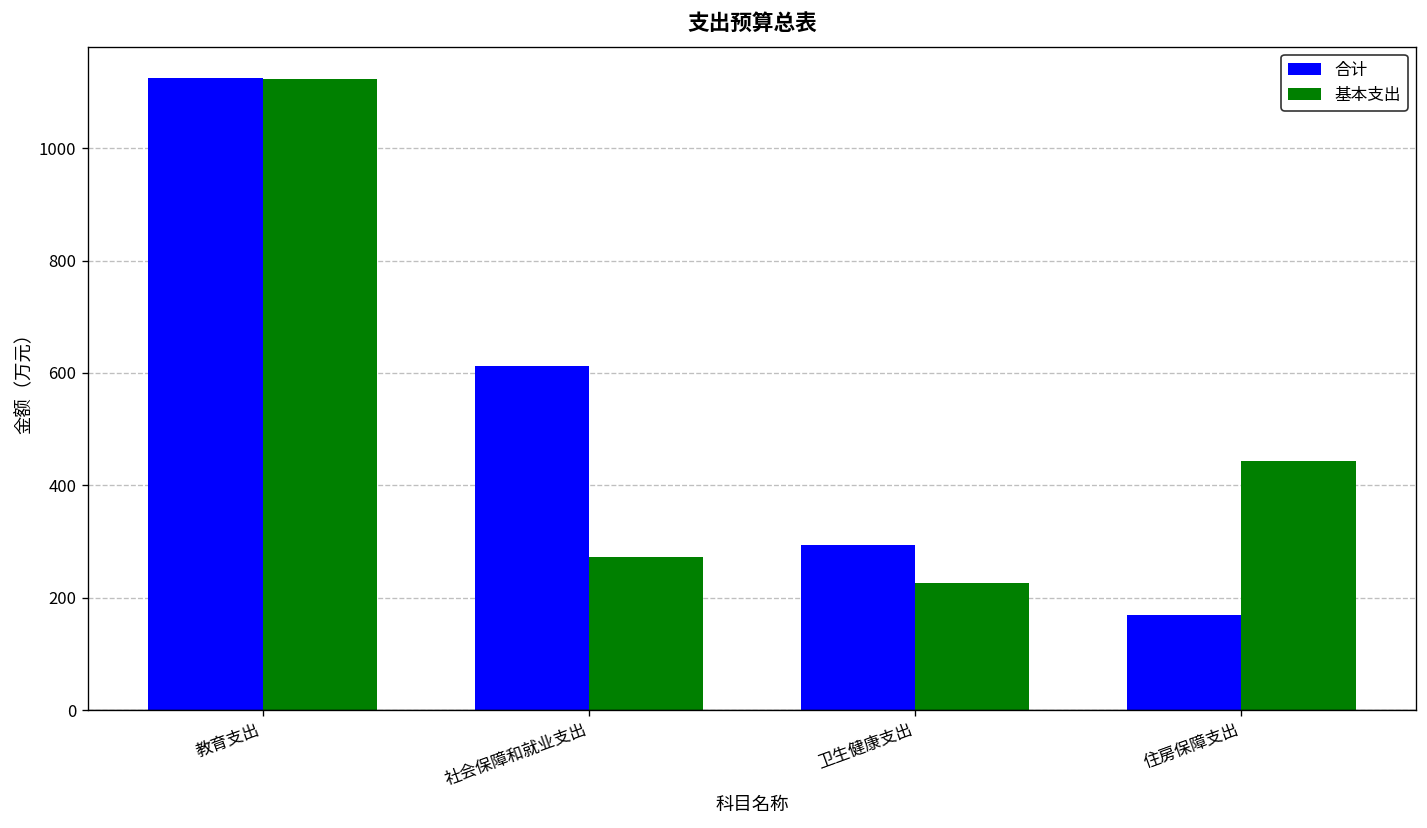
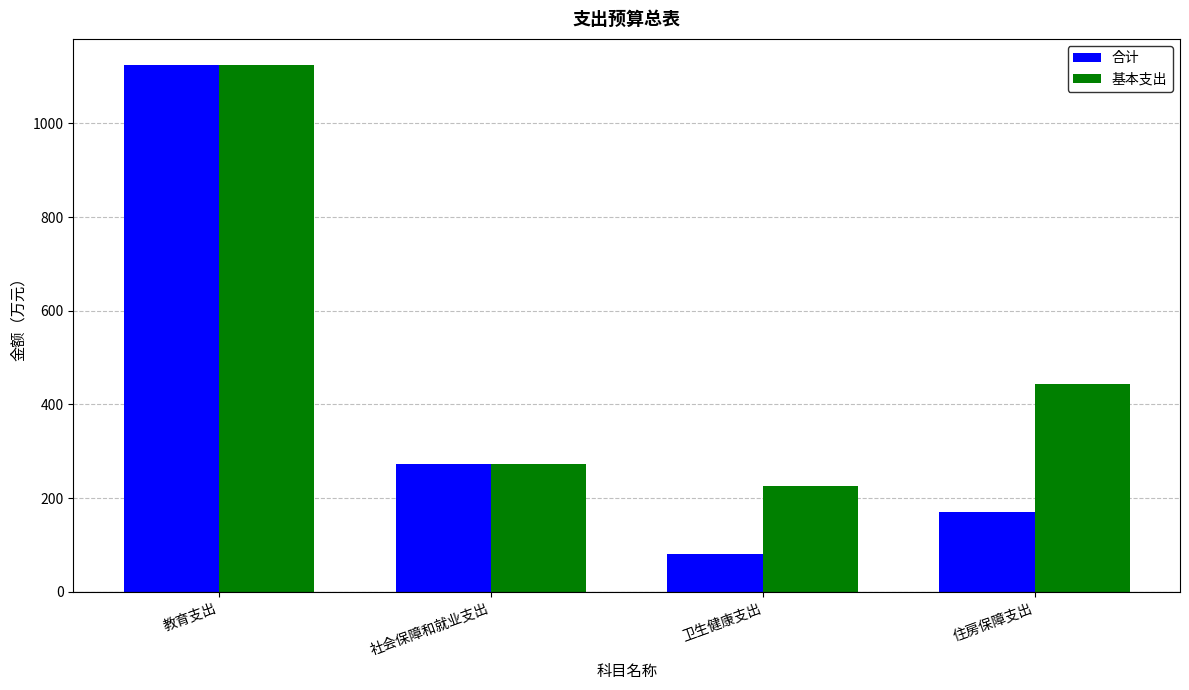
合计, 社会保障和就业支出: 610 -> 270
合计, 卫生健康支出: 290 -> 80
